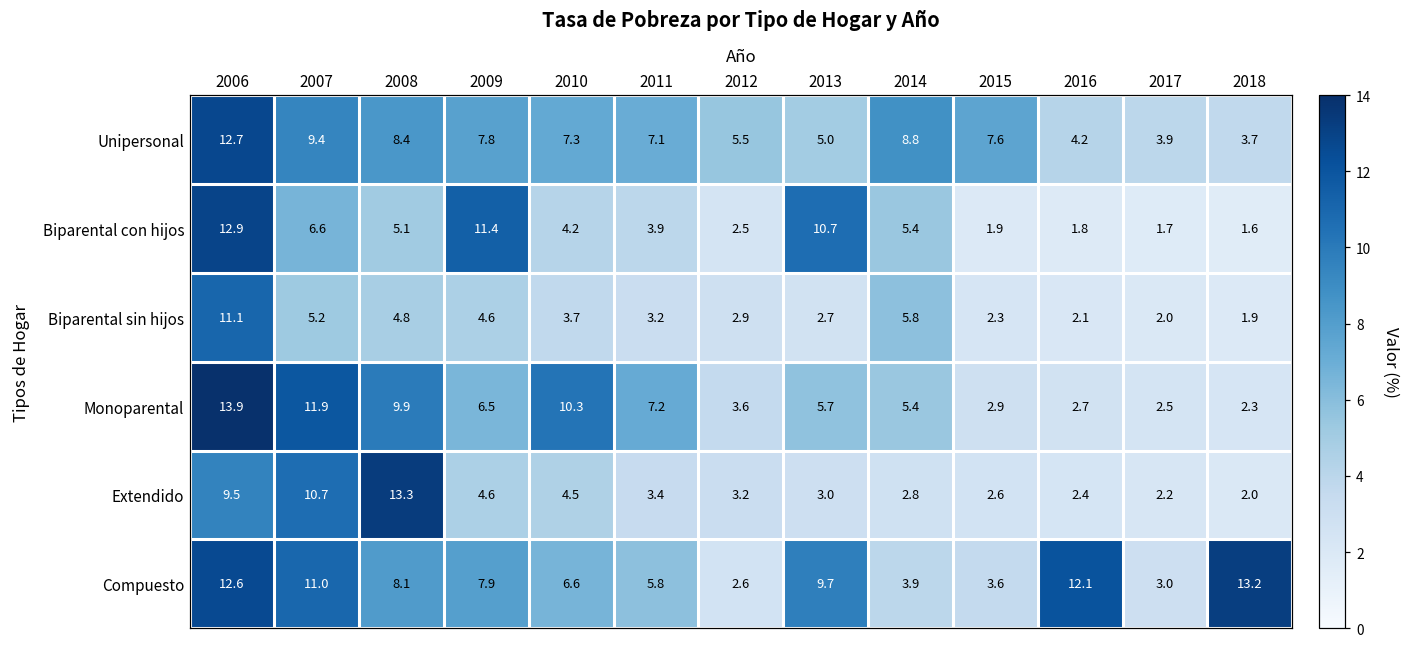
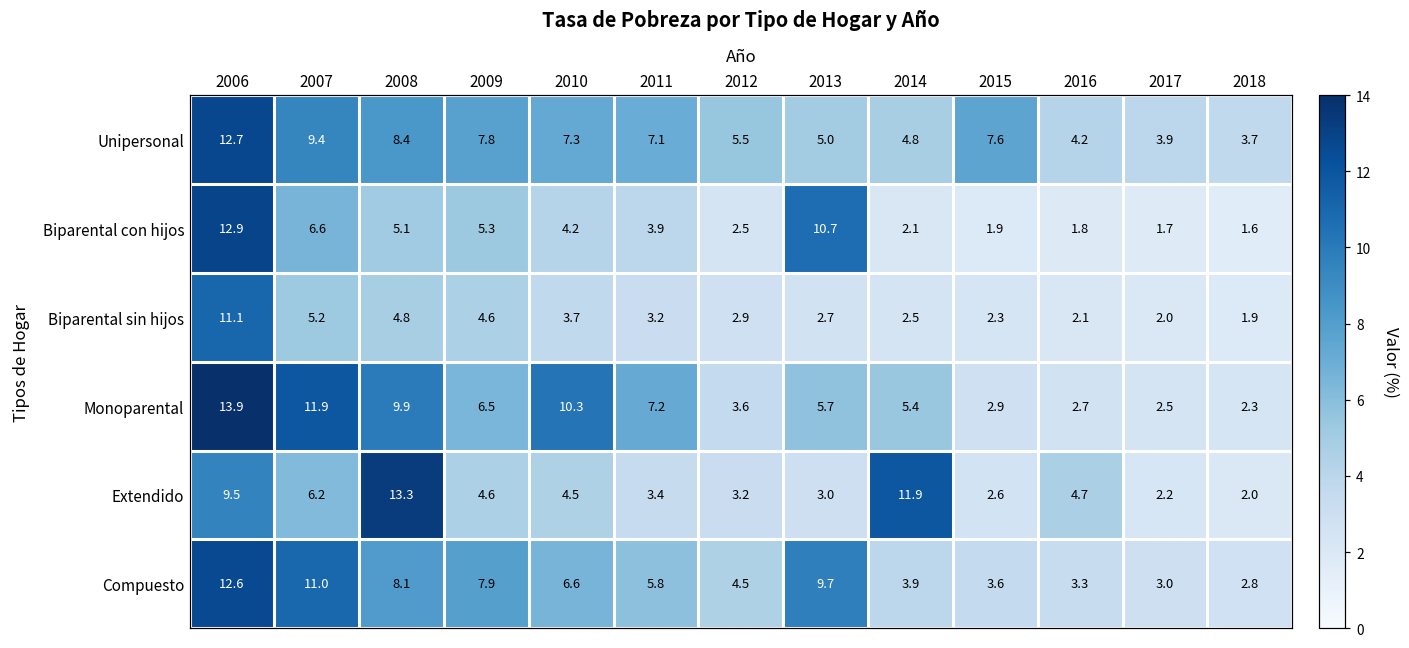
Unipersonal, 2014: 8.8 -> 4.8
Biparental con hijos, 2009: 11.4 -> 5.3
Biparental con hijos, 2014: 5.4 -> 2.1
Biparental sin hijos, 2014: 5.8 -> 2.5
Extendido, 2007: 10.7 -> 6.2
Extendido, 2014: 2.8 -> 11.9
Extendido, 2016: 2.4 -> 4.7
Compuesto, 2012: 2.6 -> 4.5
Compuesto, 2016: 12.1 -> 3.3
Compuesto, 2018: 13.2 -> 2.8
